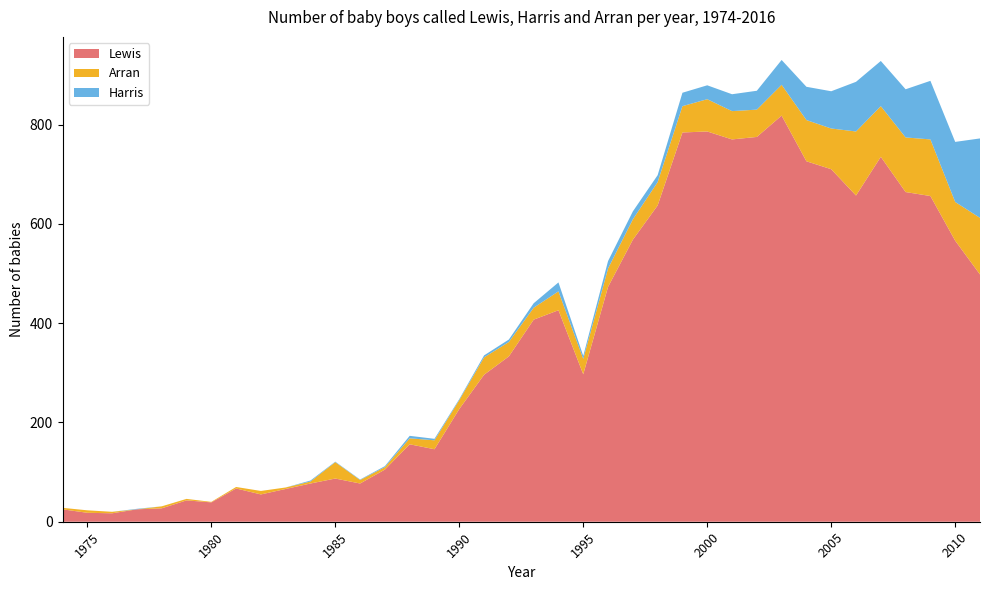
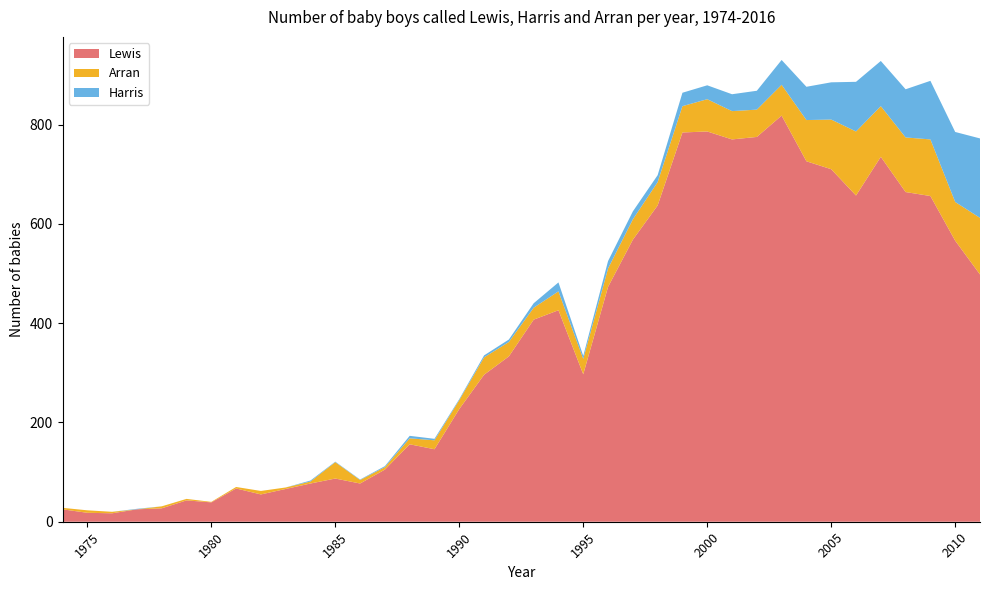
Arran, 2005: 80 -> 100
Harris, 2010: 120 -> 140
